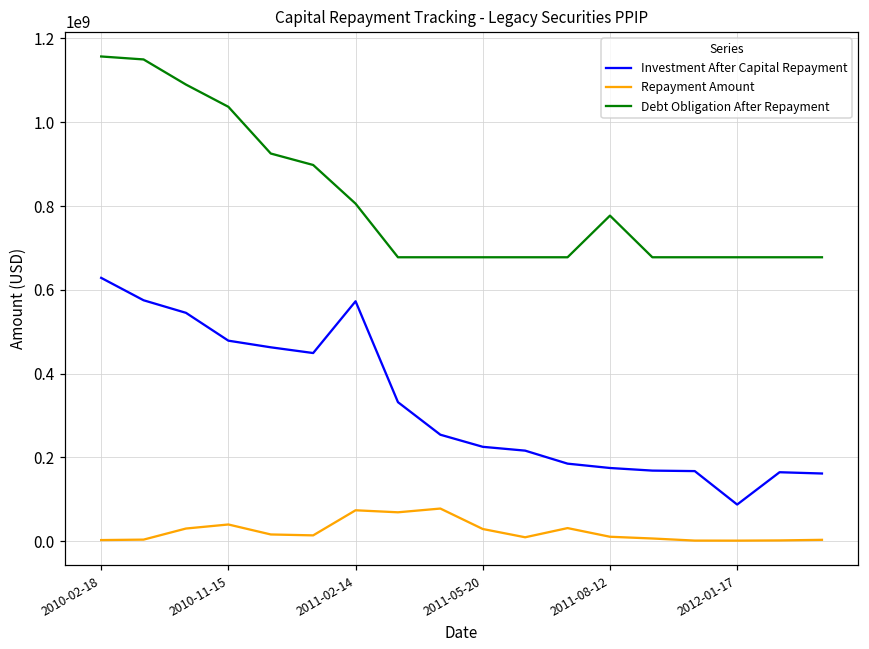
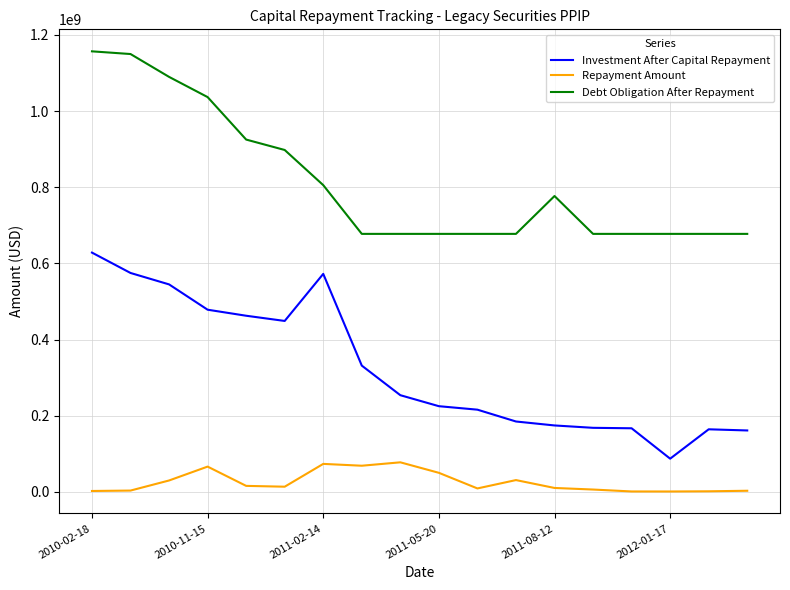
Repayment Amount, 2010-11-15: 40000000 -> 70000000
Repayment Amount, 2011-05-20: 30000000 -> 50000000
